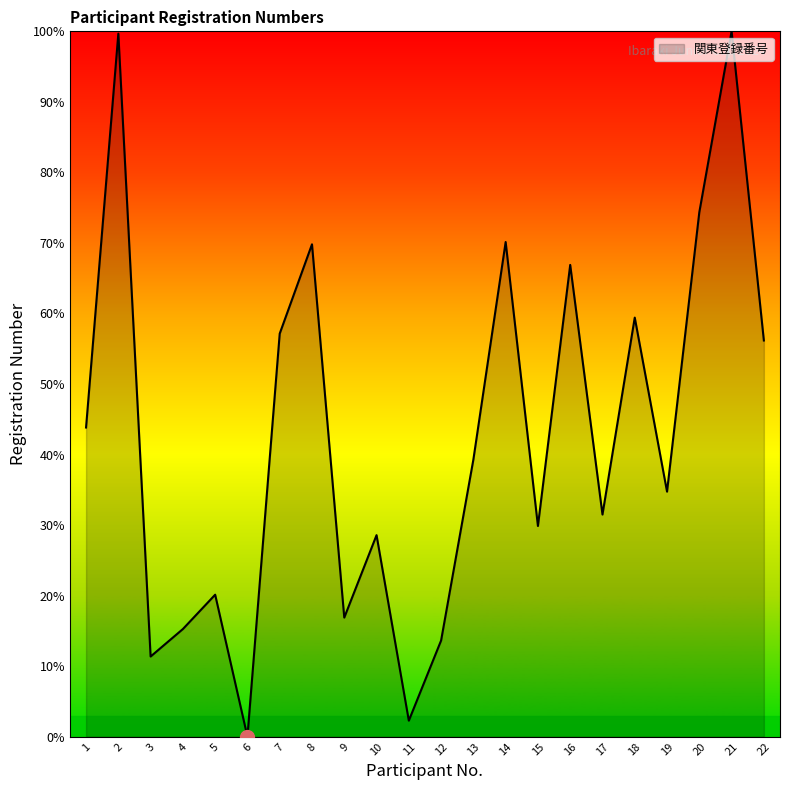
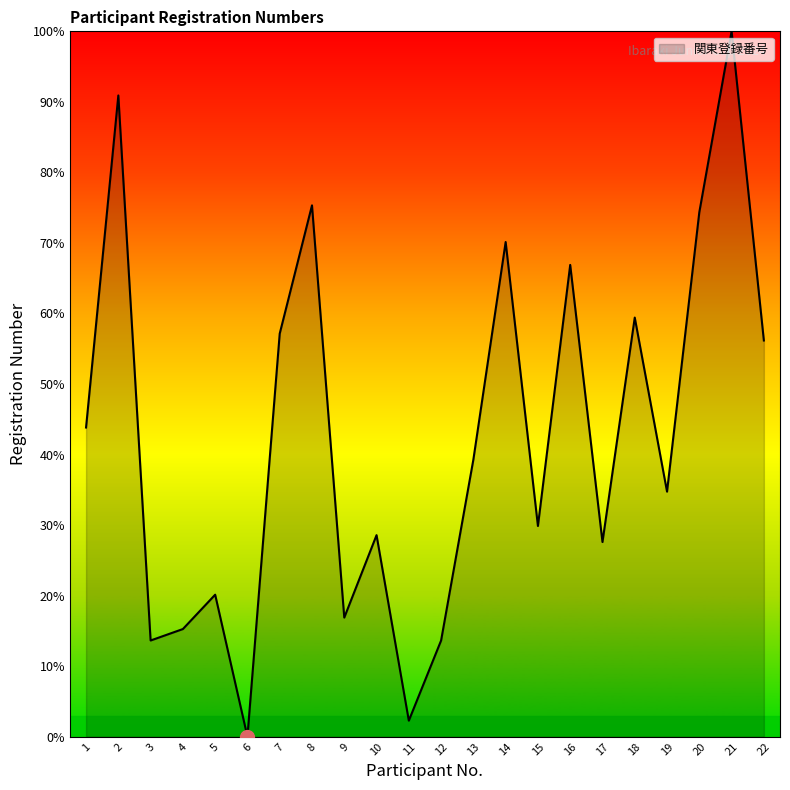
関東登録番号, 2: 100% -> 91%
関東登録番号, 3: 11% -> 14%
関東登録番号, 8: 70% -> 75%
関東登録番号, 17: 31% -> 28%
